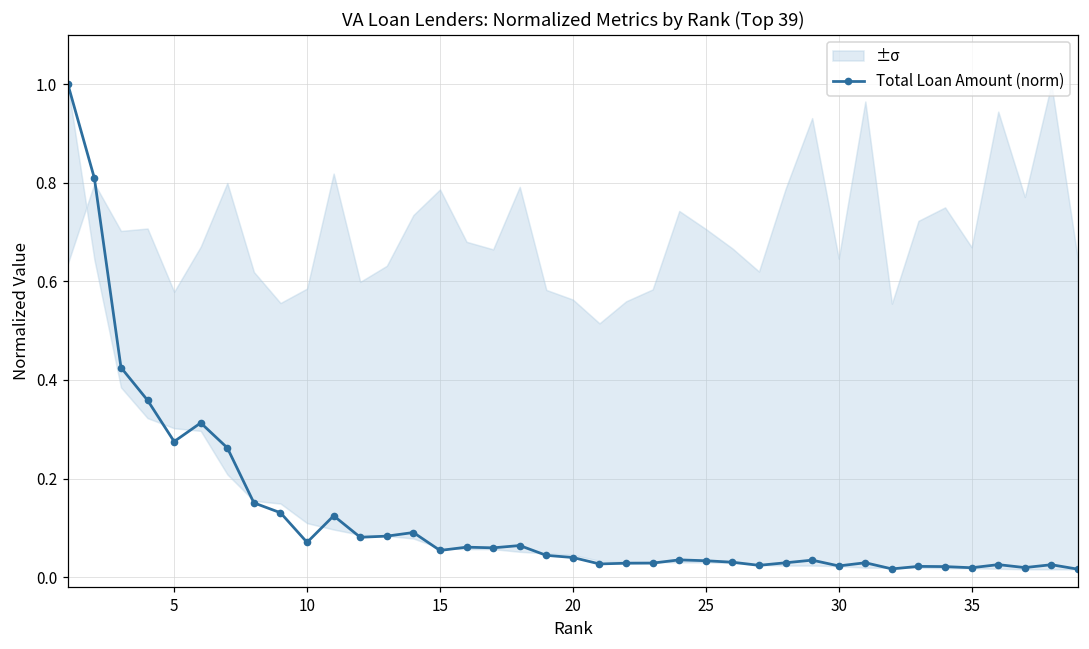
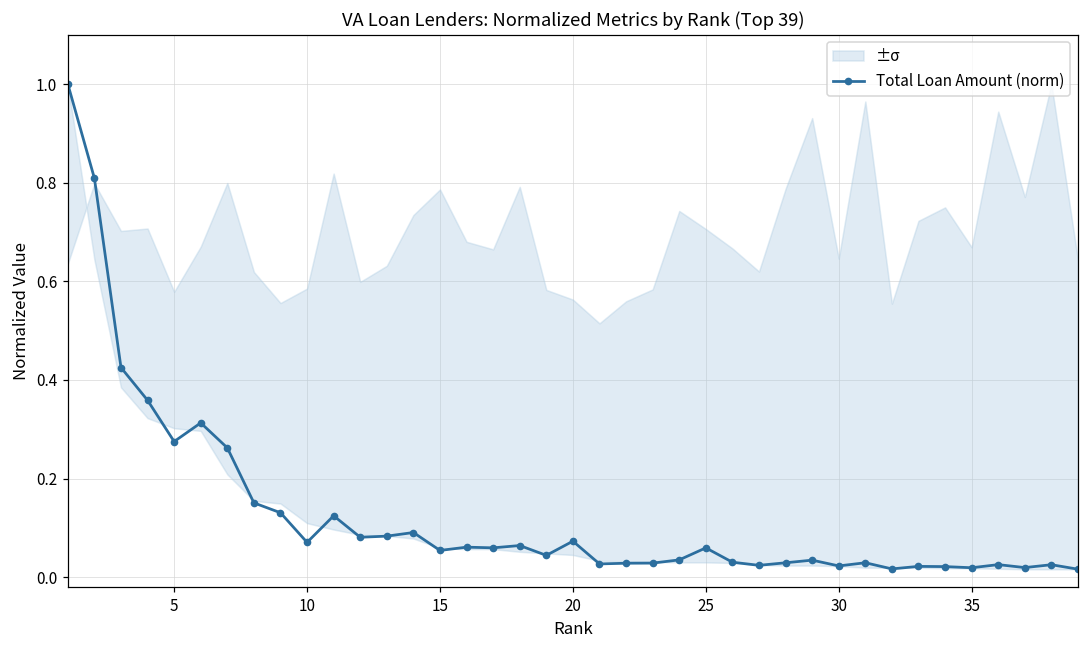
Total Loan Amount (norm), 20: 0.04 -> 0.07
Total Loan Amount (norm), 25: 0.03 -> 0.06
